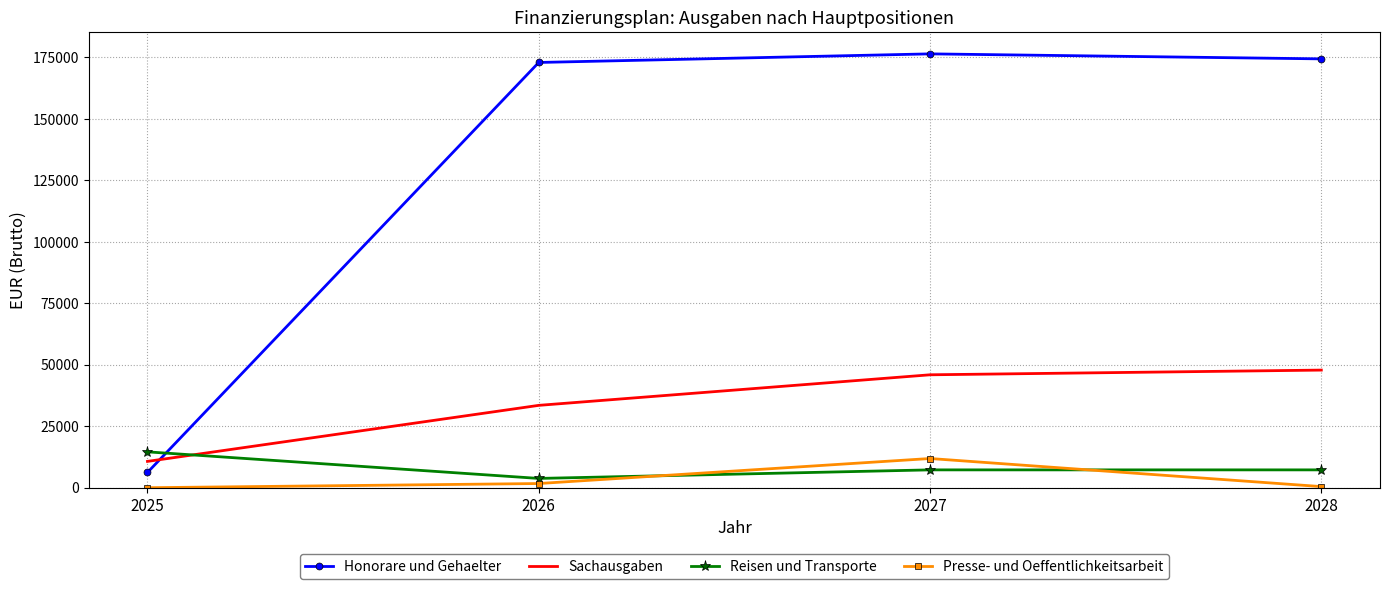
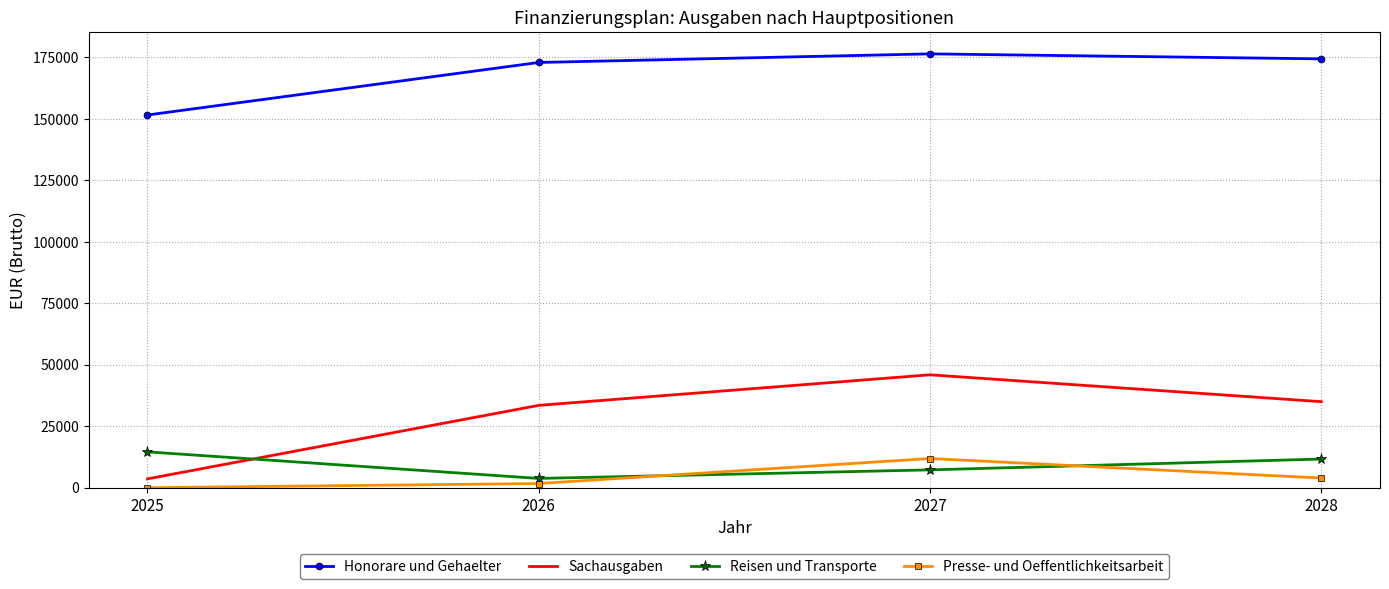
Honorare und Gehaelter, 2025: 6000 -> 152000
Sachausgaben, 2025: 11000 -> 4000
Sachausgaben, 2028: 48000 -> 35000
Reisen und Transporte, 2028: 7000 -> 12000
Presse- und Oeffentlichkeitsarbeit, 2028: 0 -> 4000
